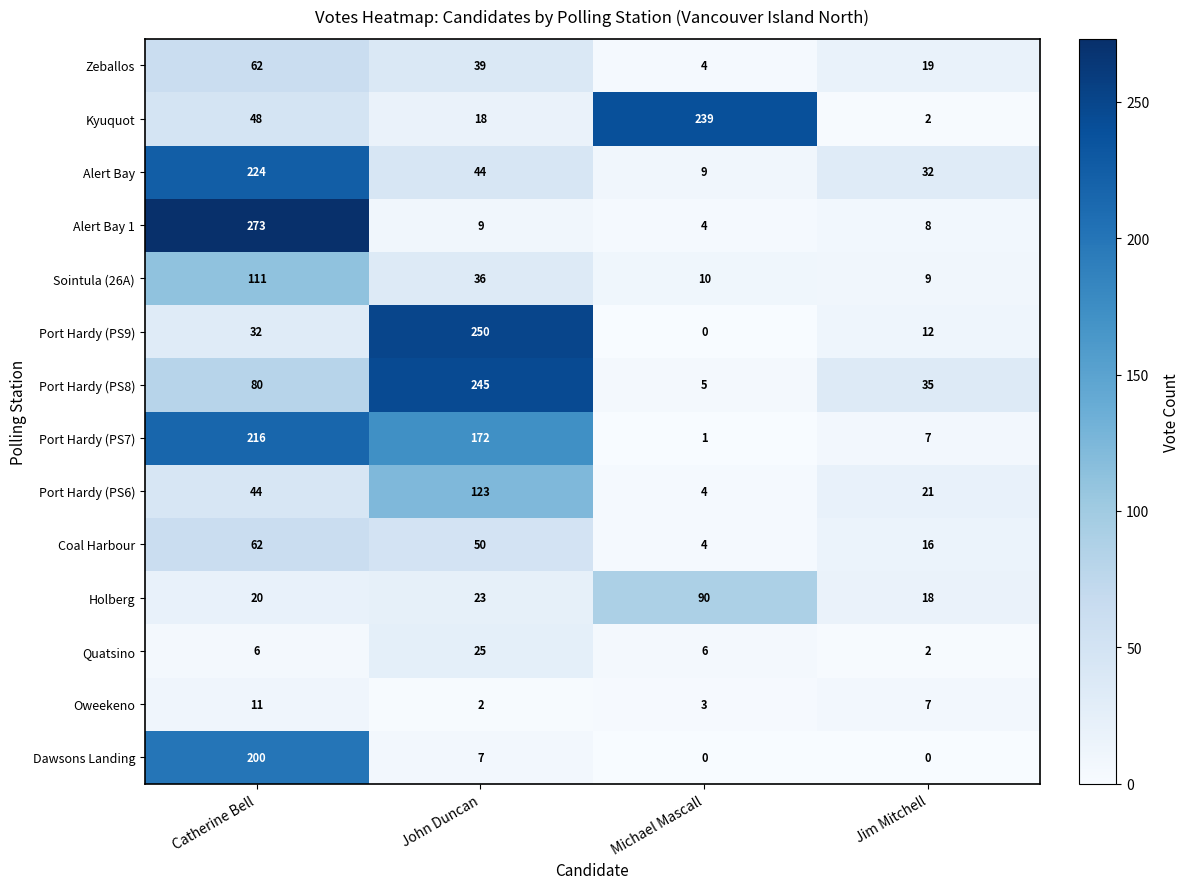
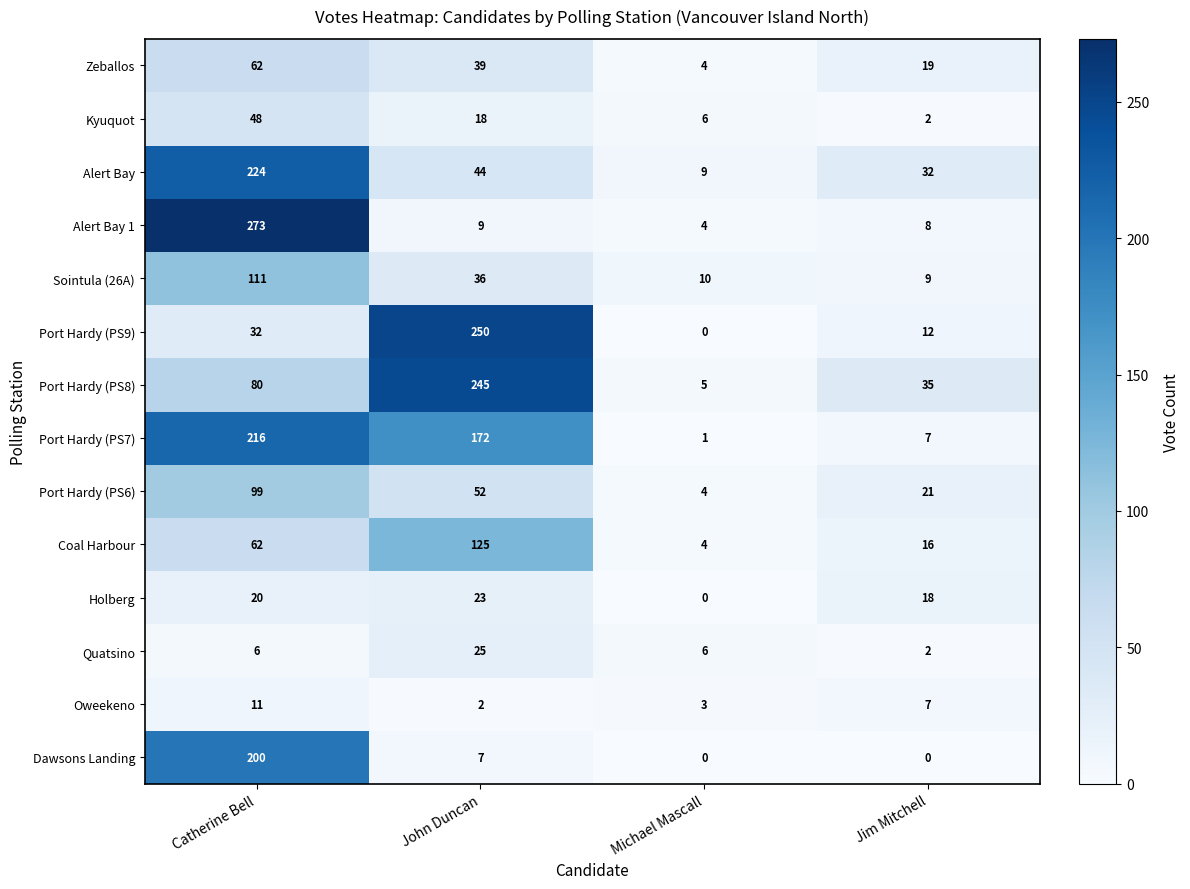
Kyuquot, Michael Mascall: 239 -> 6
Port Hardy (PS6), Catherine Bell: 44 -> 99
Port Hardy (PS6), John Duncan: 123 -> 52
Coal Harbour, John Duncan: 50 -> 125
Holberg, Michael Mascall: 90 -> 0
